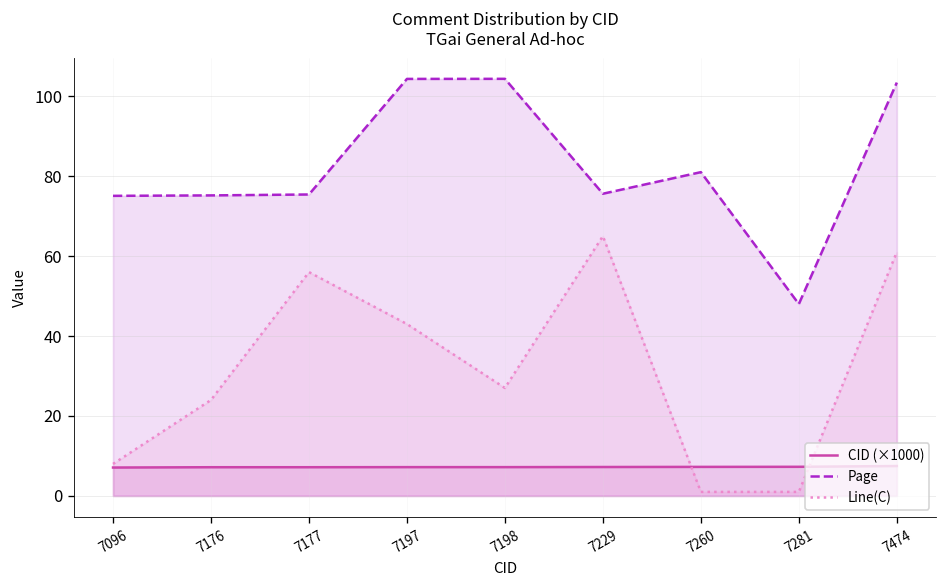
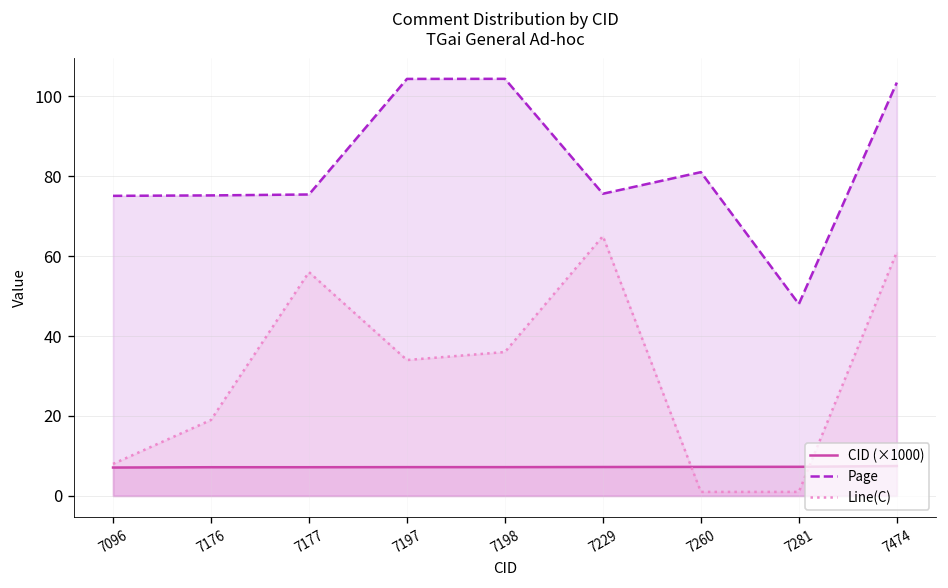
Line(C), 7176: 24 -> 19
Line(C), 7197: 43 -> 34
Line(C), 7198: 27 -> 36
